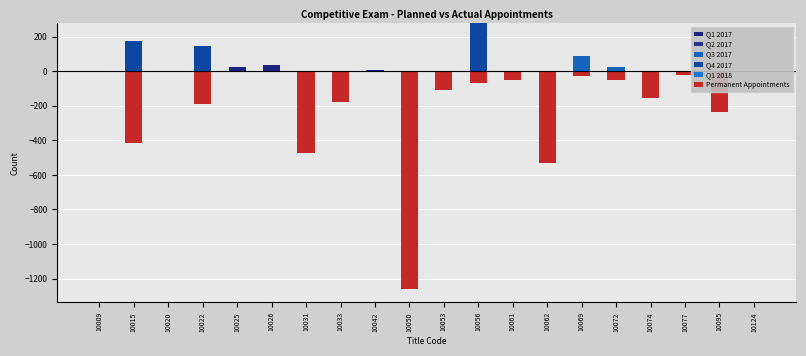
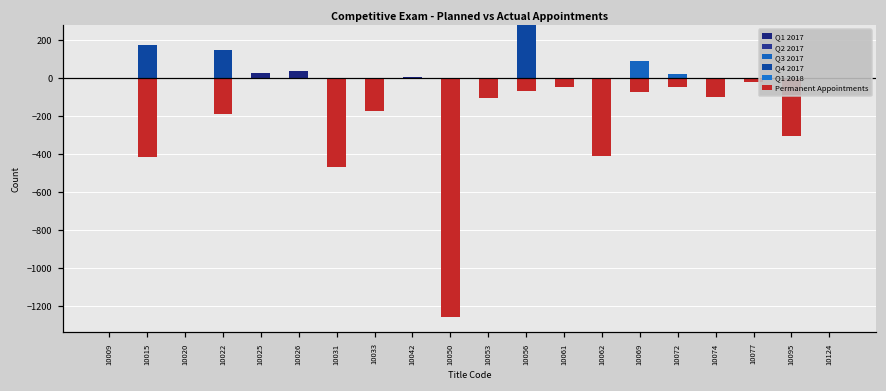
Permanent Appointments, 10062: -530 -> -410
Permanent Appointments, 10069: -30 -> -80
Permanent Appointments, 10074: -150 -> -100
Permanent Appointments, 10095: -240 -> -310
